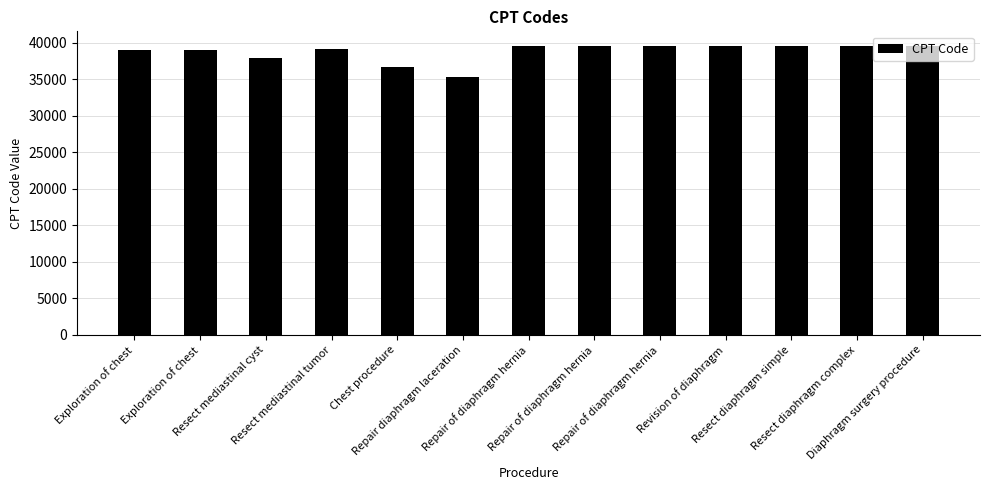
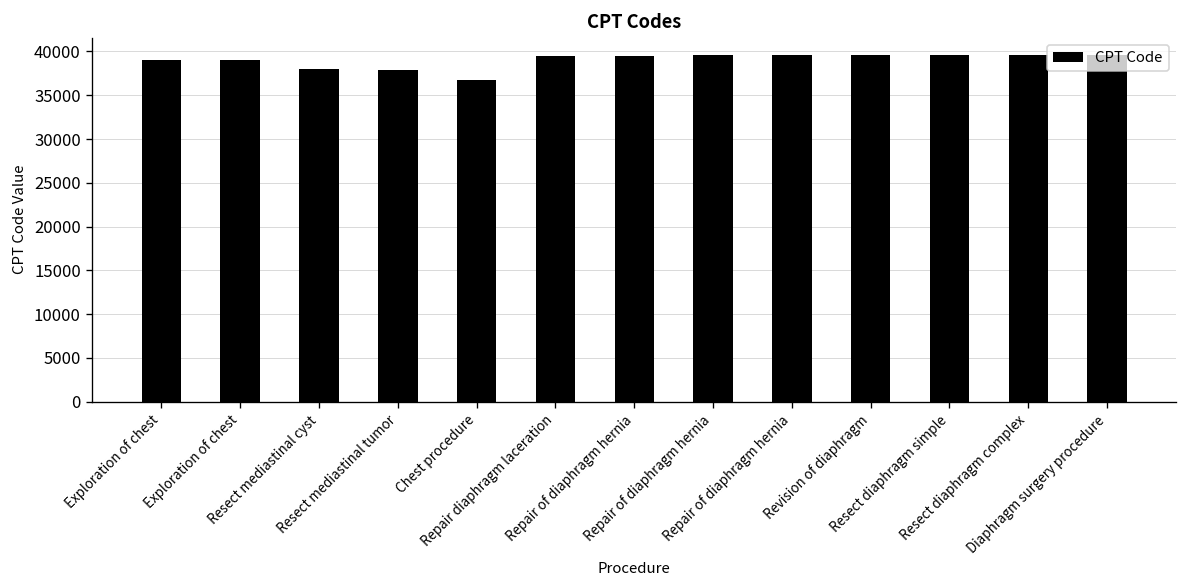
Resect mediastinal tumor: 39000 -> 38000
Repair diaphragm laceration: 35000 -> 40000
